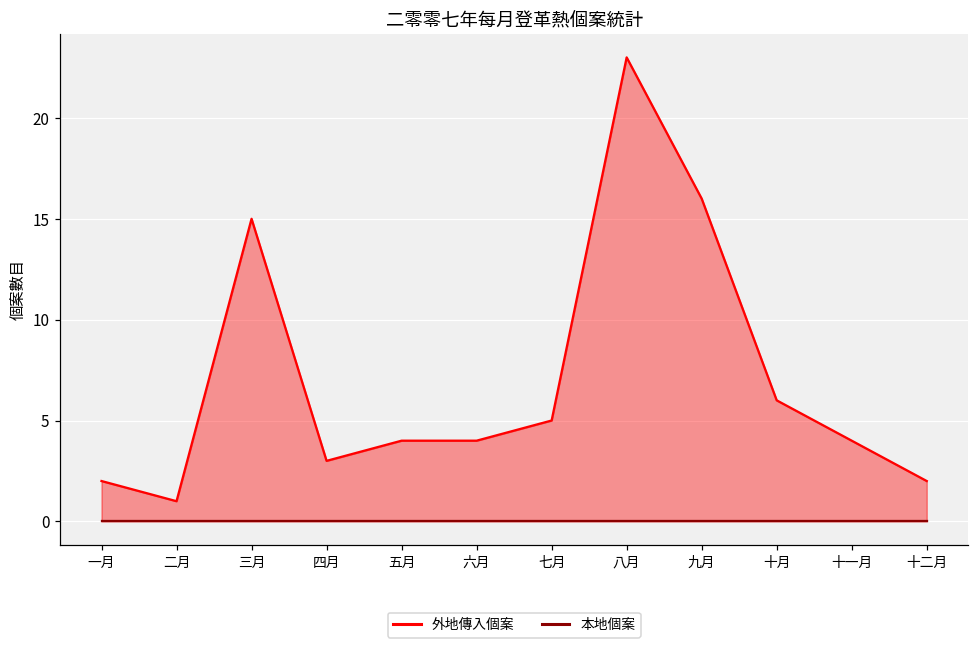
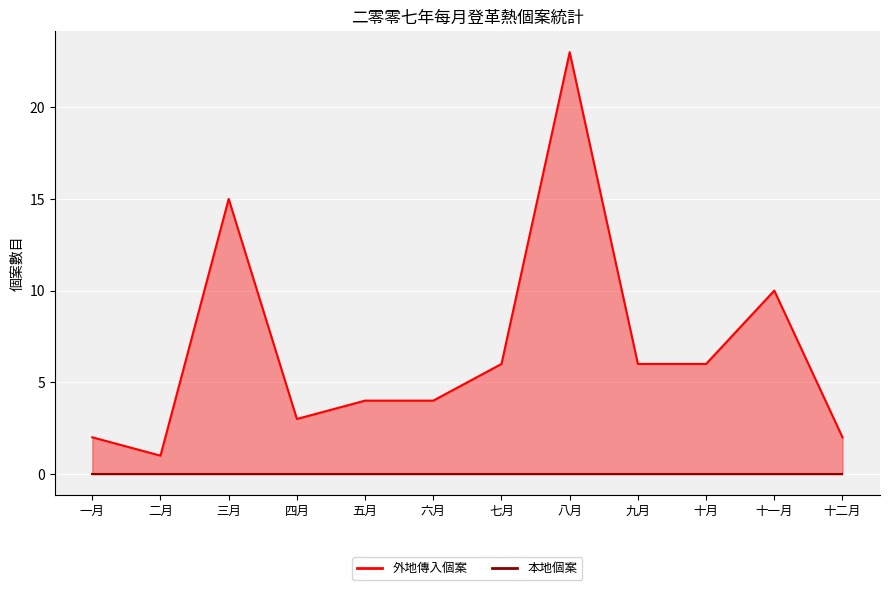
外地傳入個案, 七月: 5 -> 6
外地傳入個案, 九月: 16 -> 6
外地傳入個案, 十一月: 4 -> 10
